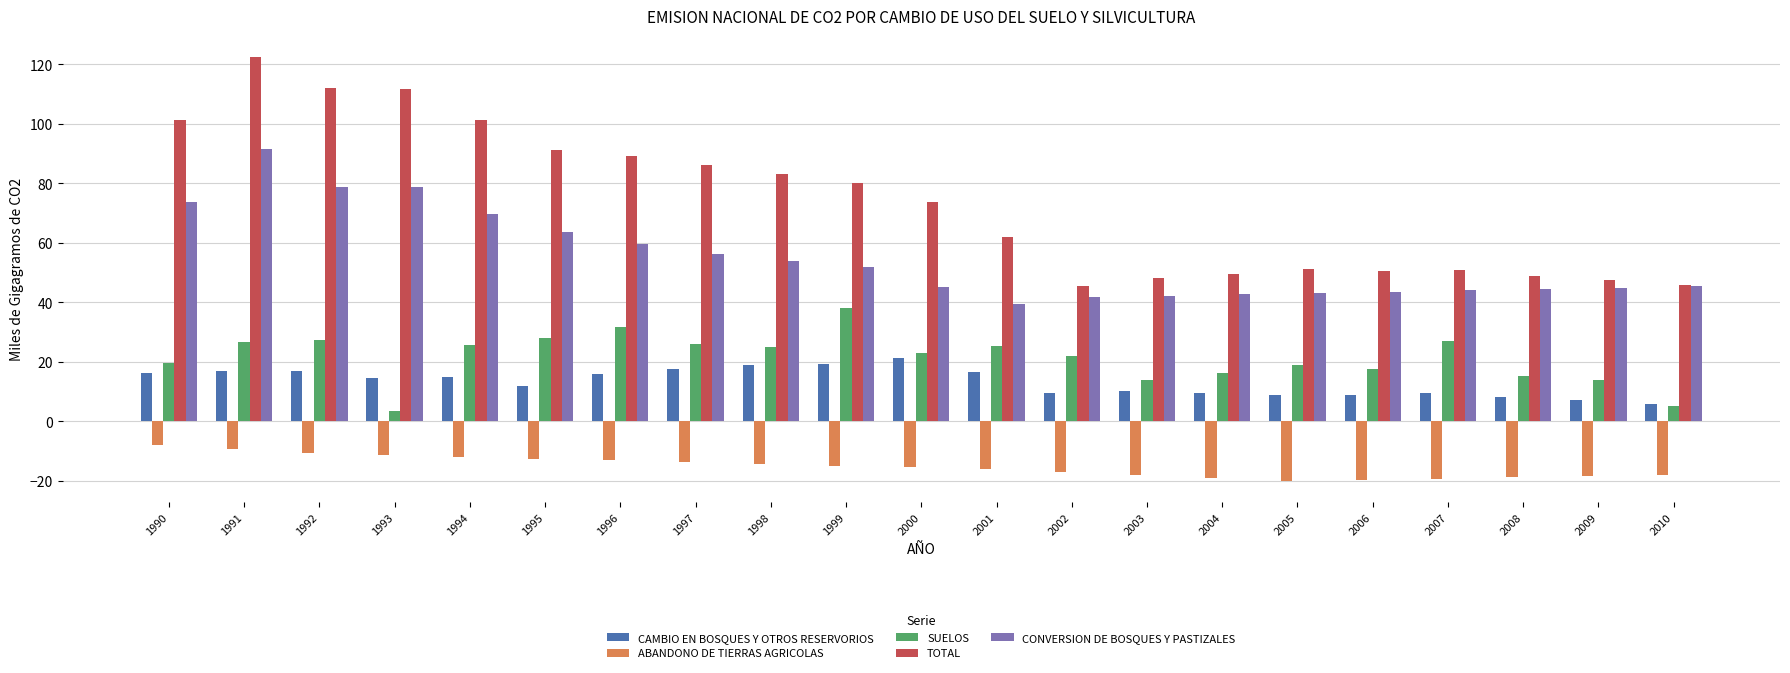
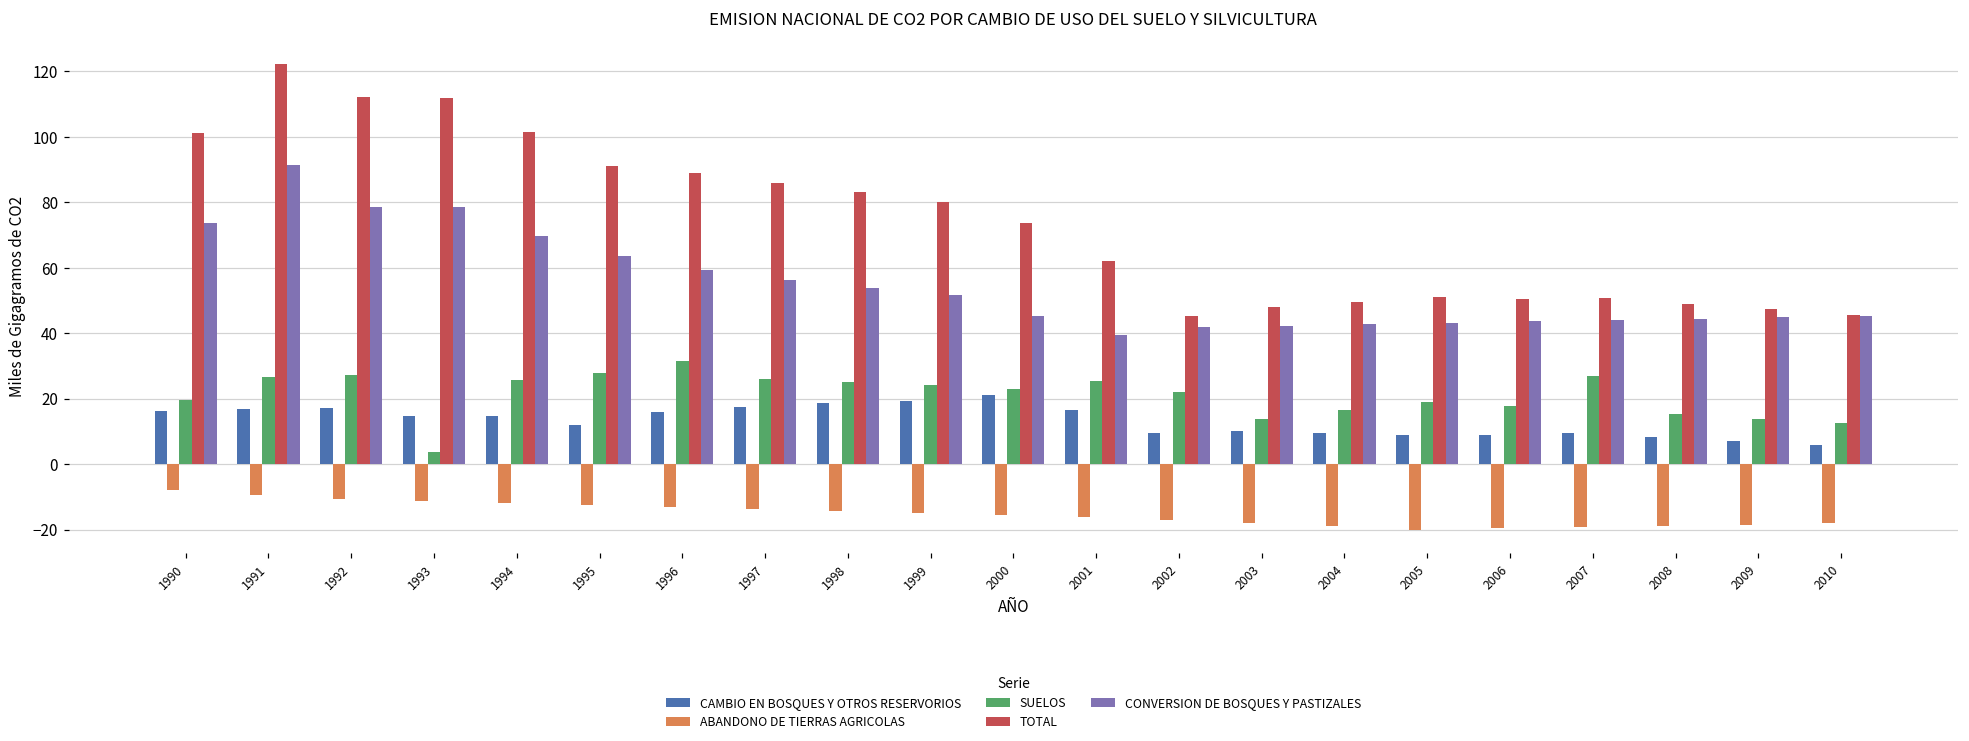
SUELOS, 1999: 38 -> 24
SUELOS, 2010: 5 -> 13
